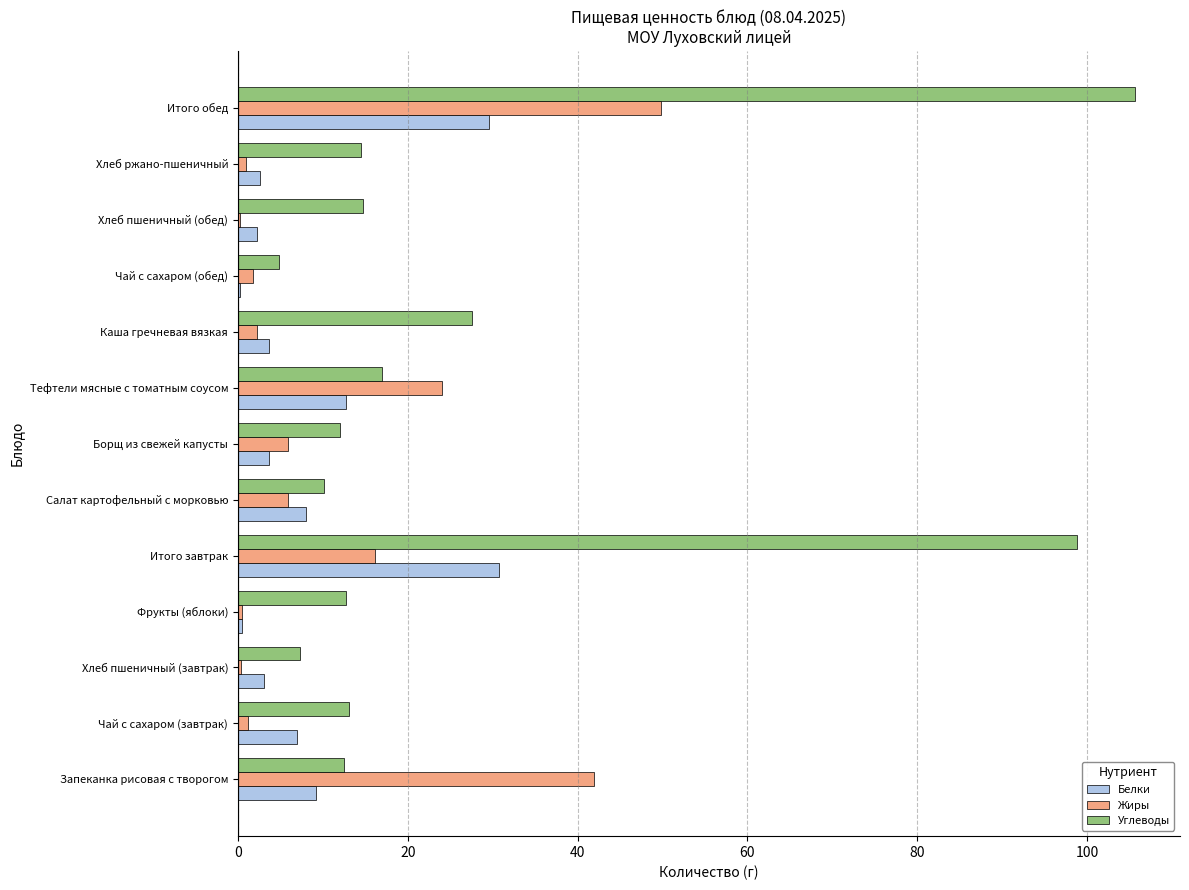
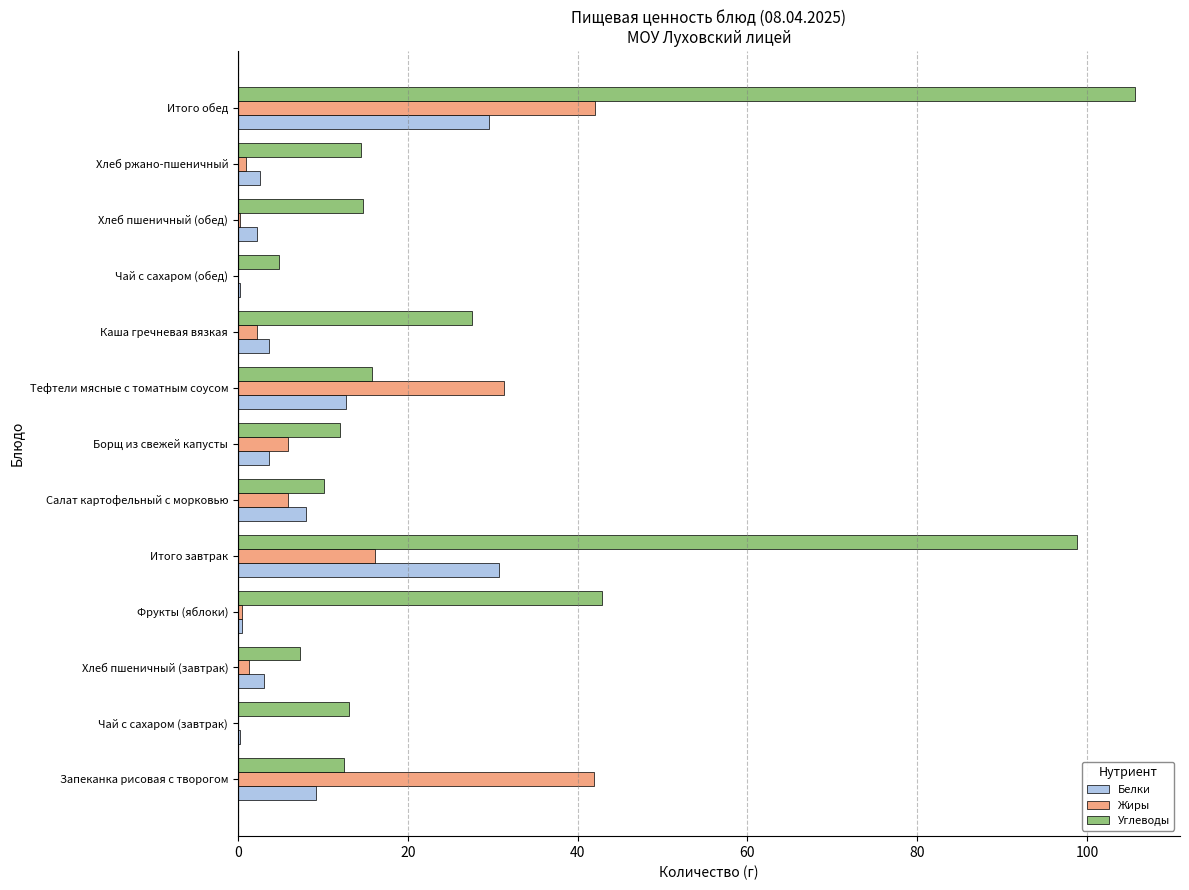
Жиры, Итого обед: 50 -> 42
Жиры, Чай с сахаром (обед): 2 -> 0
Углеводы, Тефтели мясные с томатным соусом: 17 -> 16
Жиры, Тефтели мясные с томатным соусом: 24 -> 31
Углеводы, Фрукты (яблоки): 13 -> 43
Жиры, Хлеб пшеничный (завтрак): 0 -> 1
Жиры, Чай с сахаром (завтрак): 1 -> 0
Белки, Чай с сахаром (завтрак): 7 -> 0
